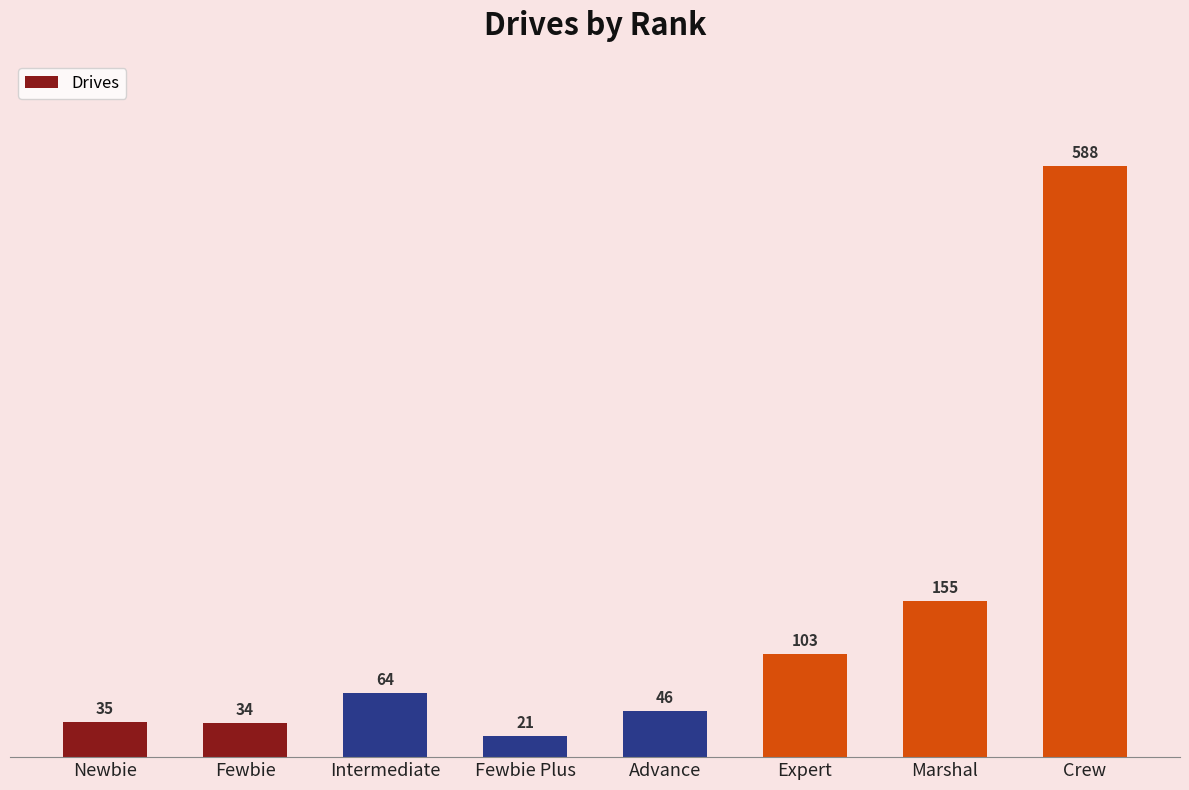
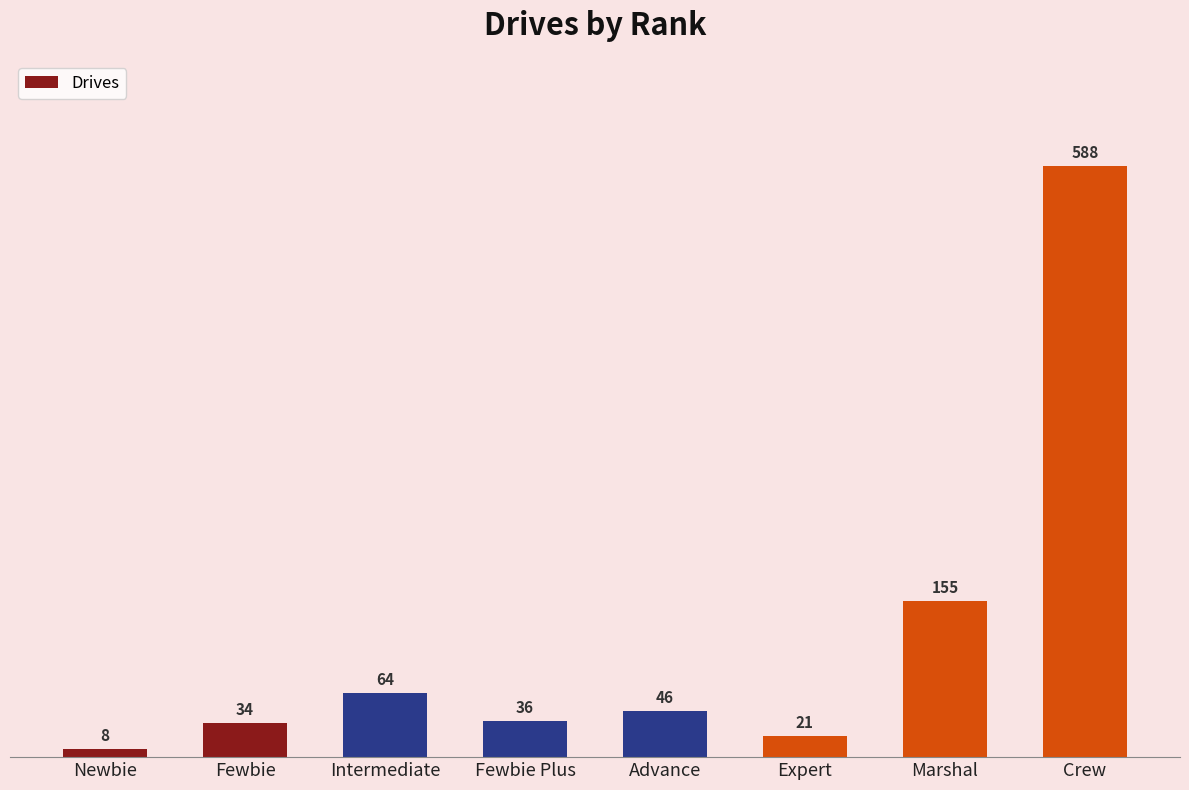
Newbie: 35 -> 8
Fewbie Plus: 21 -> 36
Expert: 103 -> 21
